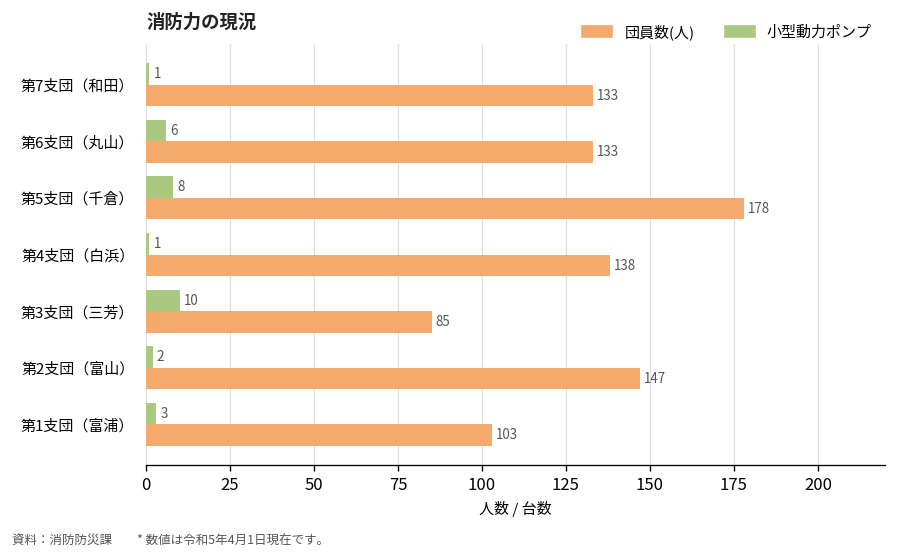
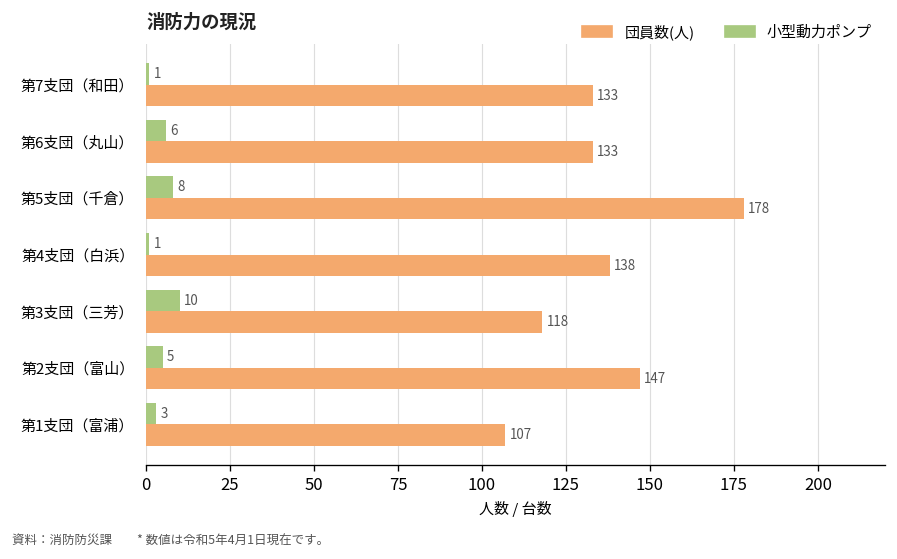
団員数(人), 第3支団（三芳）: 85 -> 118
小型動力ポンプ, 第2支団（富山）: 2 -> 5
団員数(人), 第1支団（富浦）: 103 -> 107
